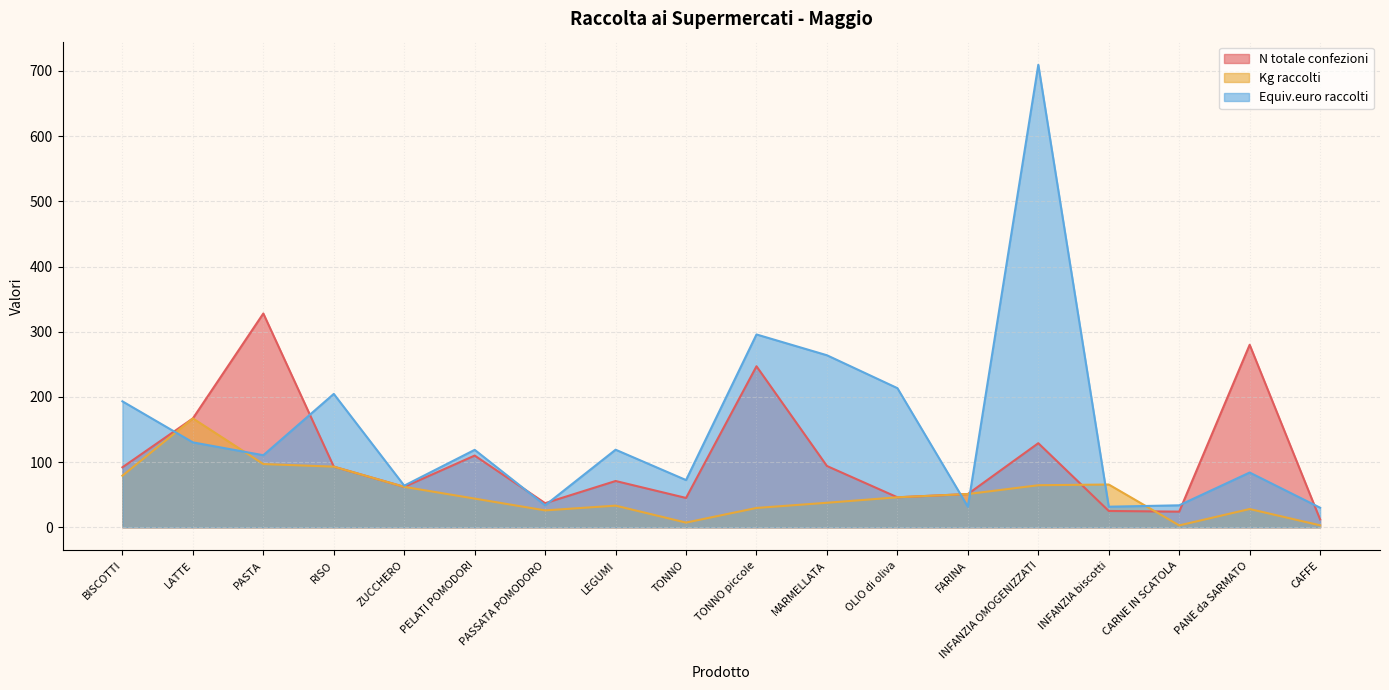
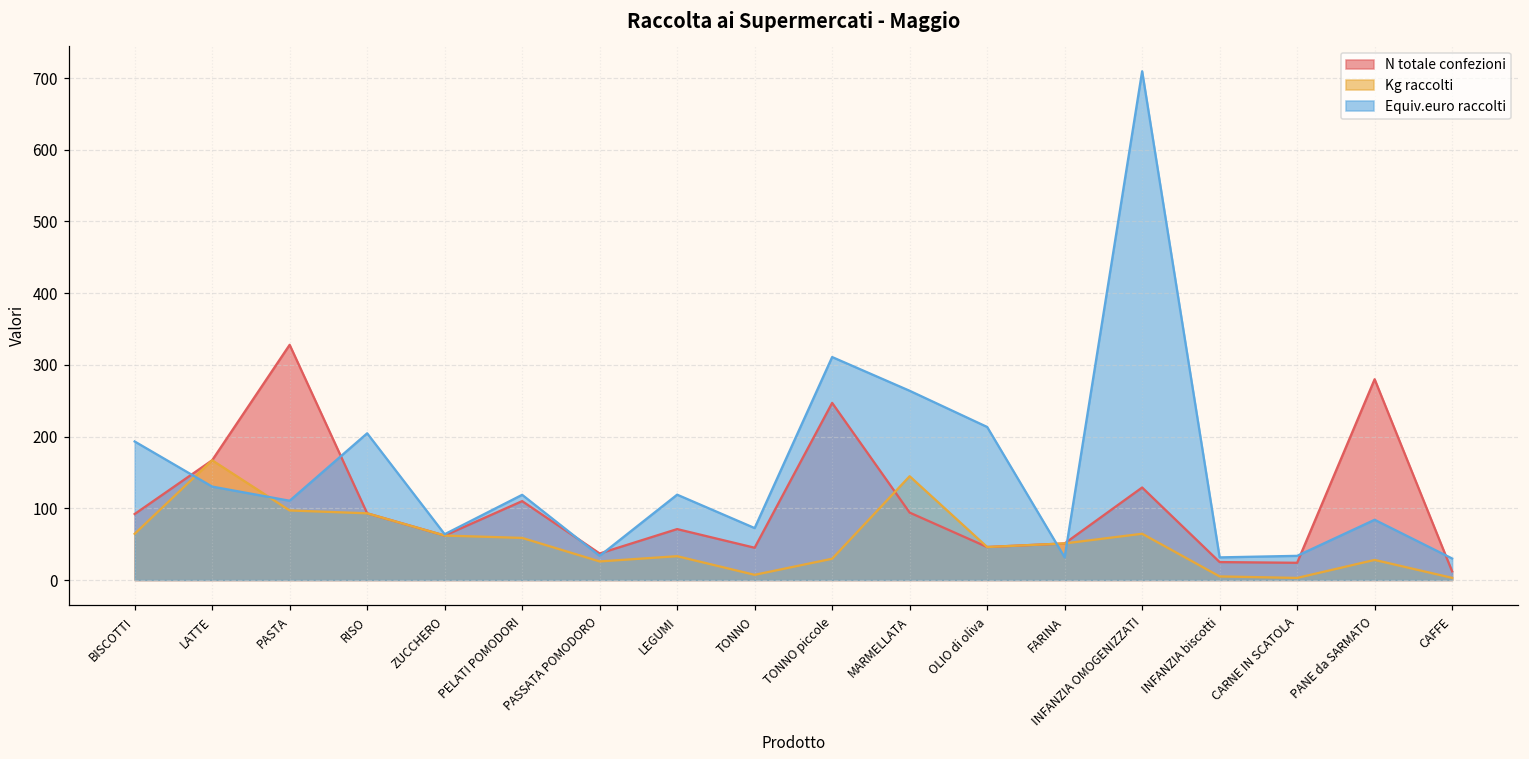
Kg raccolti, BISCOTTI: 80 -> 60
Kg raccolti, PELATI POMODORI: 40 -> 60
Equiv.euro raccolti, TONNO piccole: 300 -> 310
Kg raccolti, MARMELLATA: 40 -> 140
Kg raccolti, INFANZIA biscotti: 70 -> 10
